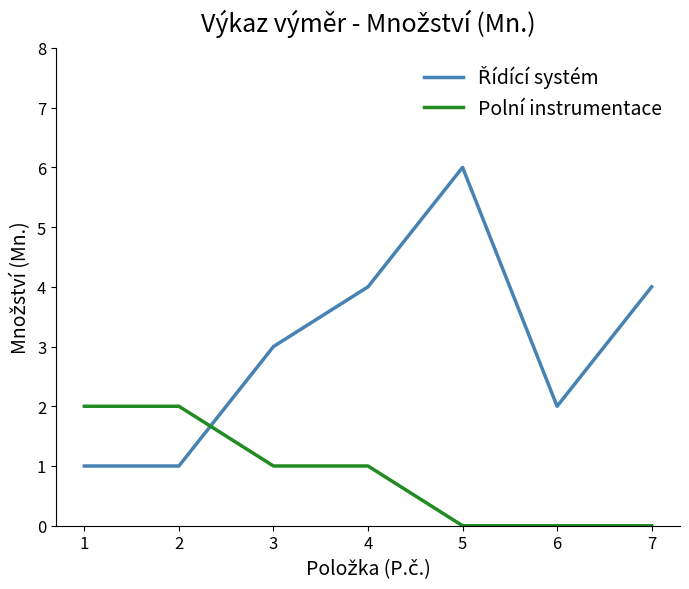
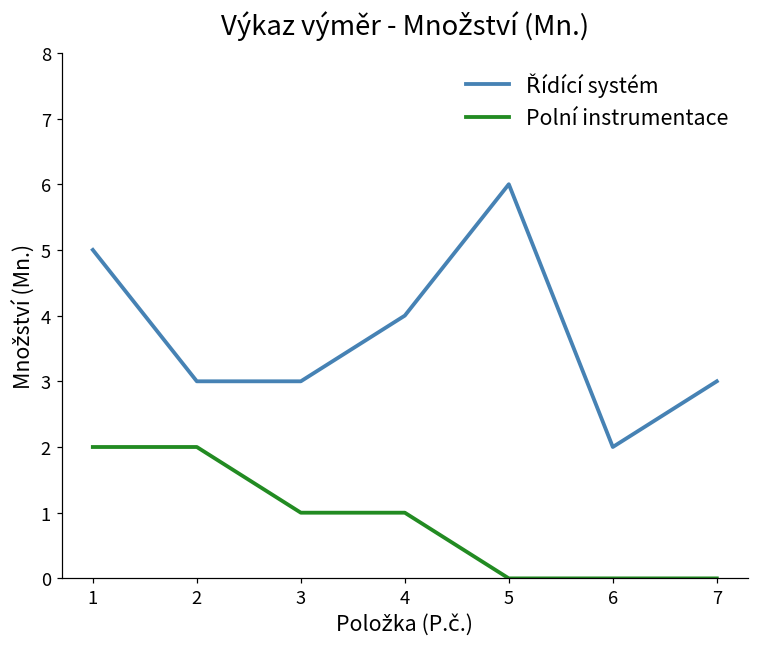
Řídící systém, 1: 1 -> 5
Řídící systém, 2: 1 -> 3
Řídící systém, 7: 4 -> 3
